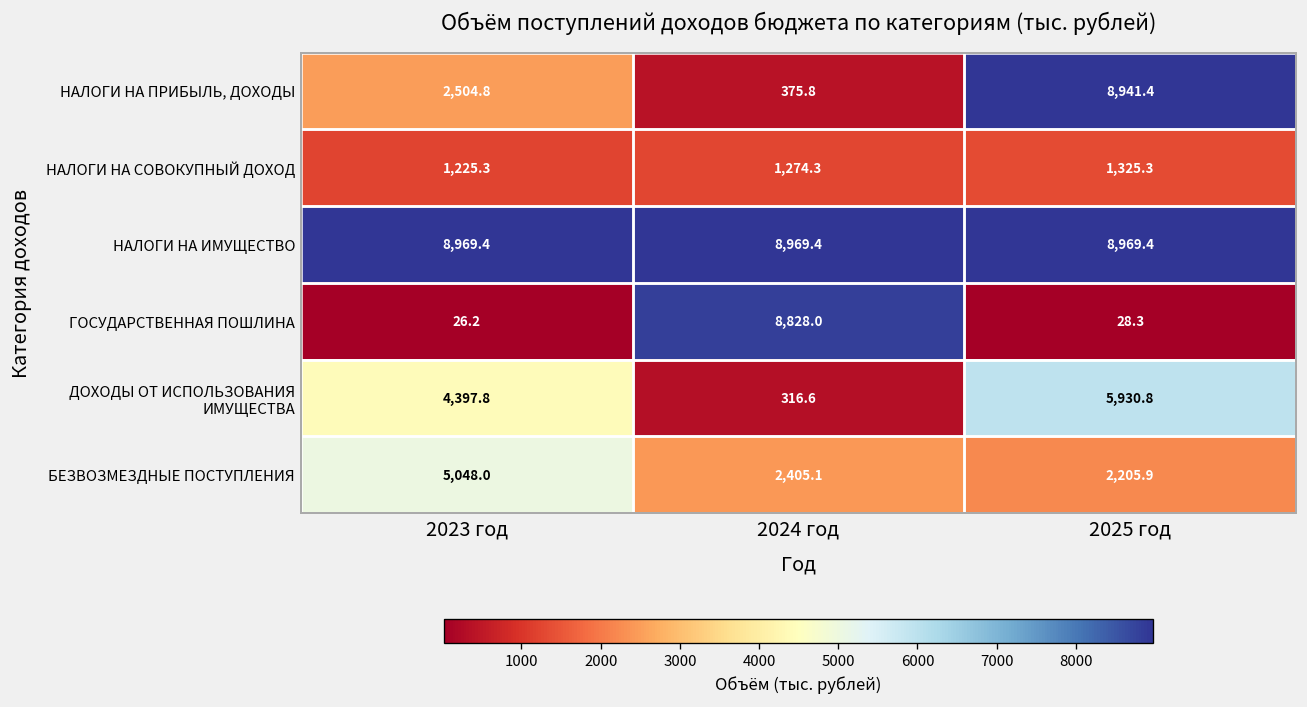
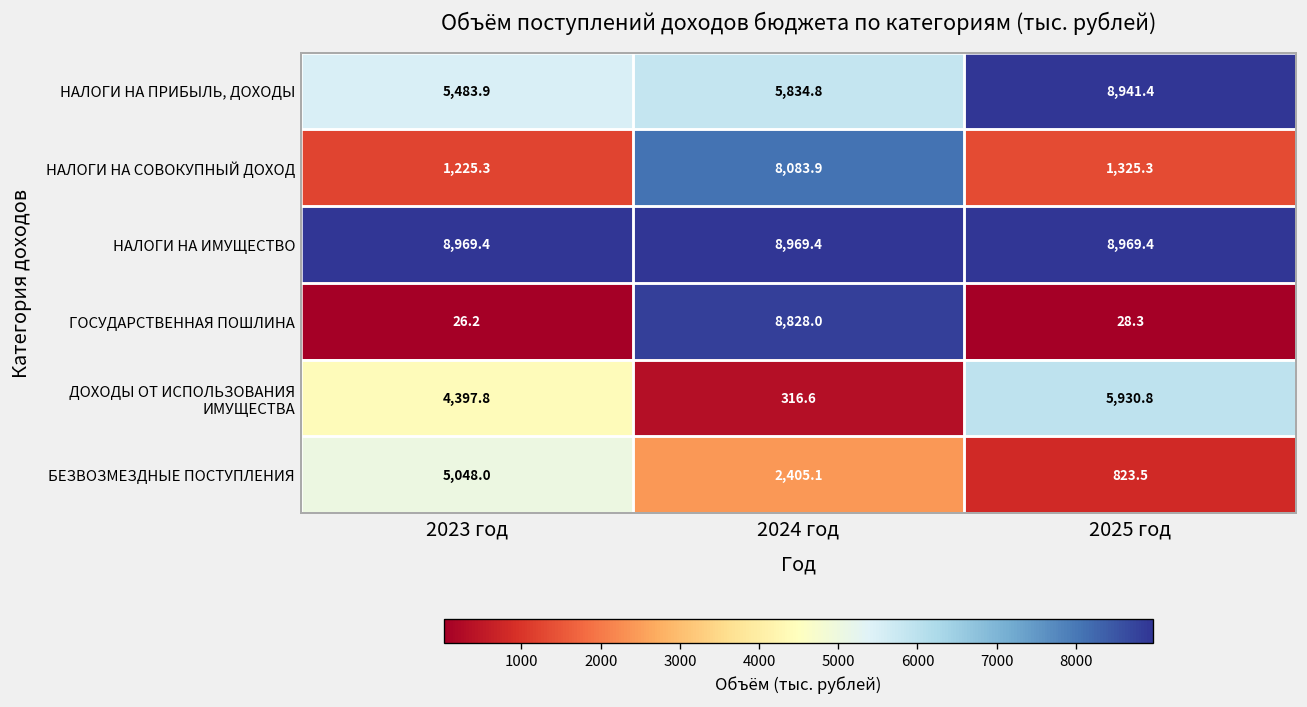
НАЛОГИ НА ПРИБЫЛЬ, ДОХОДЫ, 2023 год: 2,504.8 -> 5,483.9
НАЛОГИ НА ПРИБЫЛЬ, ДОХОДЫ, 2024 год: 375.8 -> 5,834.8
НАЛОГИ НА СОВОКУПНЫЙ ДОХОД, 2024 год: 1,274.3 -> 8,083.9
БЕЗВОЗМЕЗДНЫЕ ПОСТУПЛЕНИЯ, 2025 год: 2,205.9 -> 823.5
